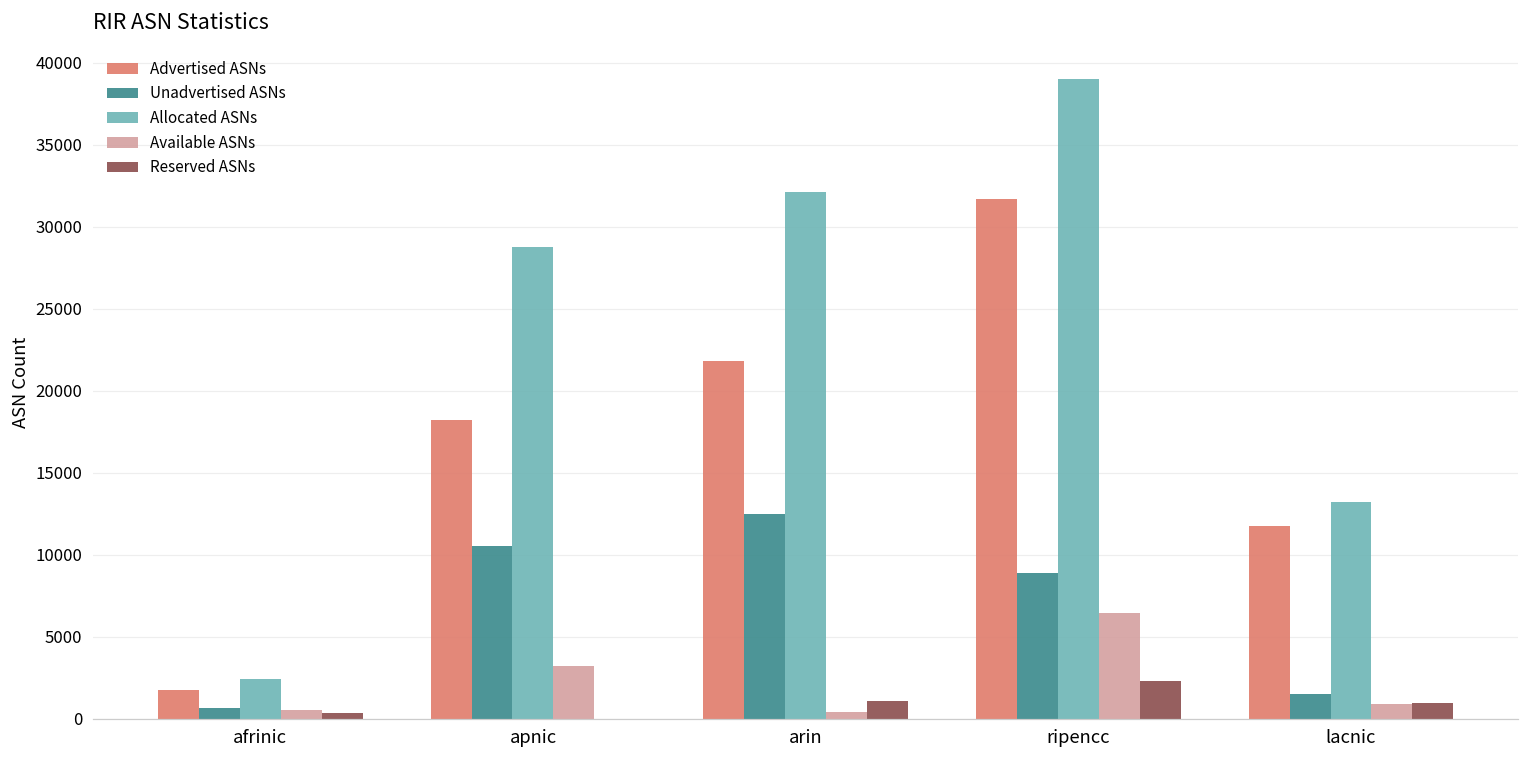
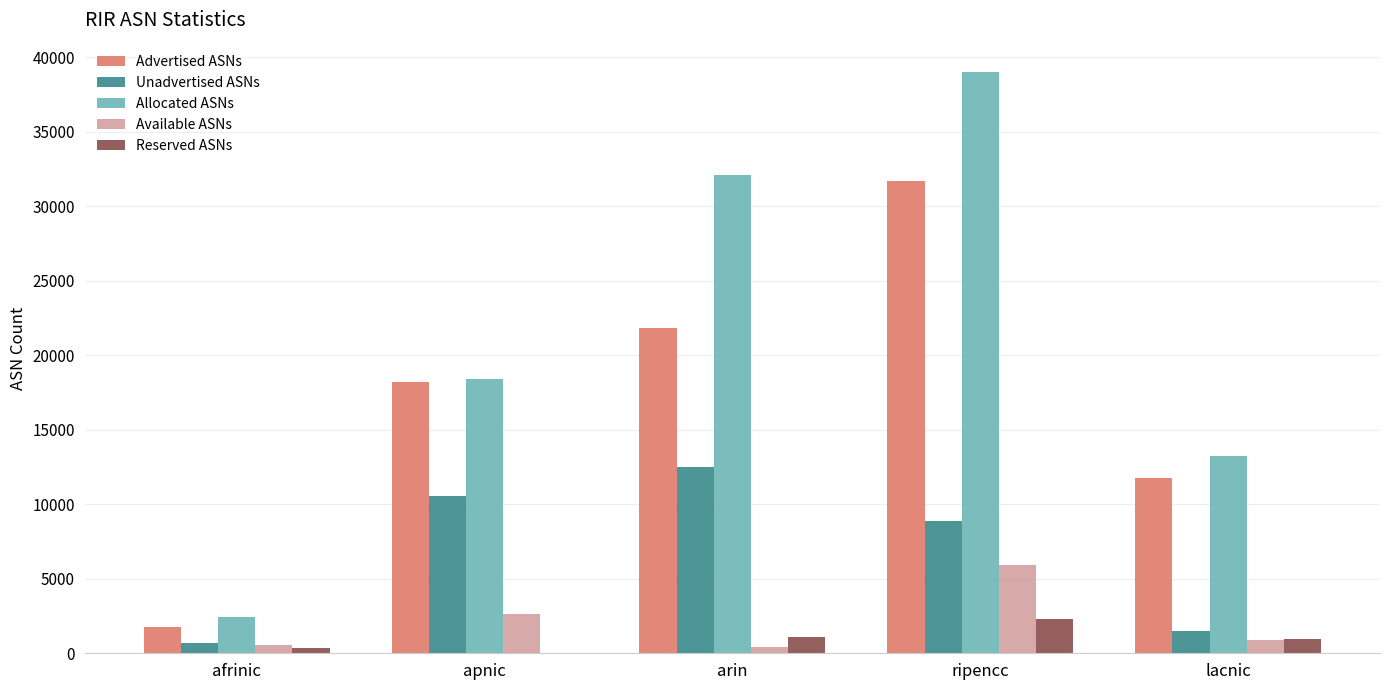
Allocated ASNs, apnic: 28800 -> 18400
Available ASNs, apnic: 3200 -> 2600
Available ASNs, ripencc: 6400 -> 5900
